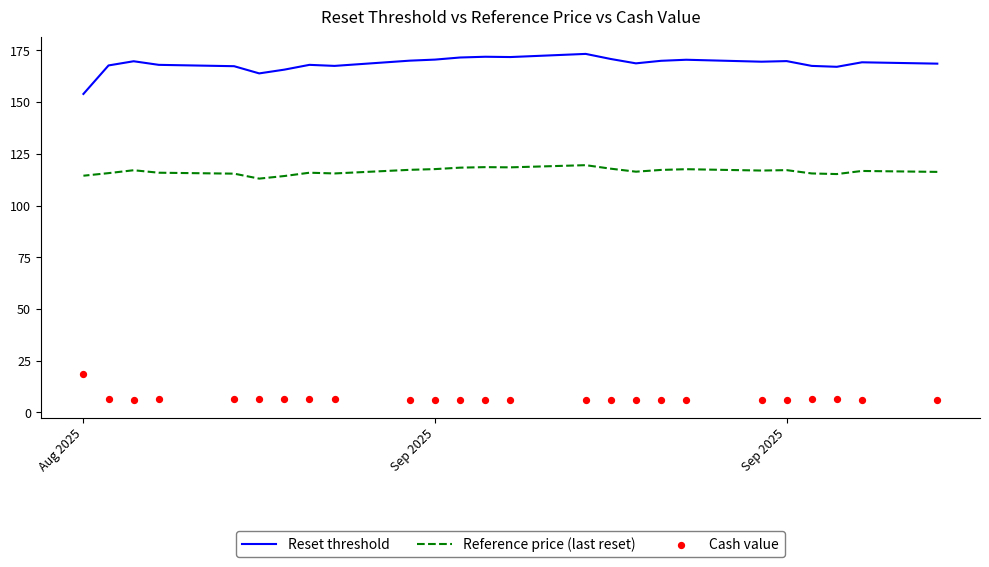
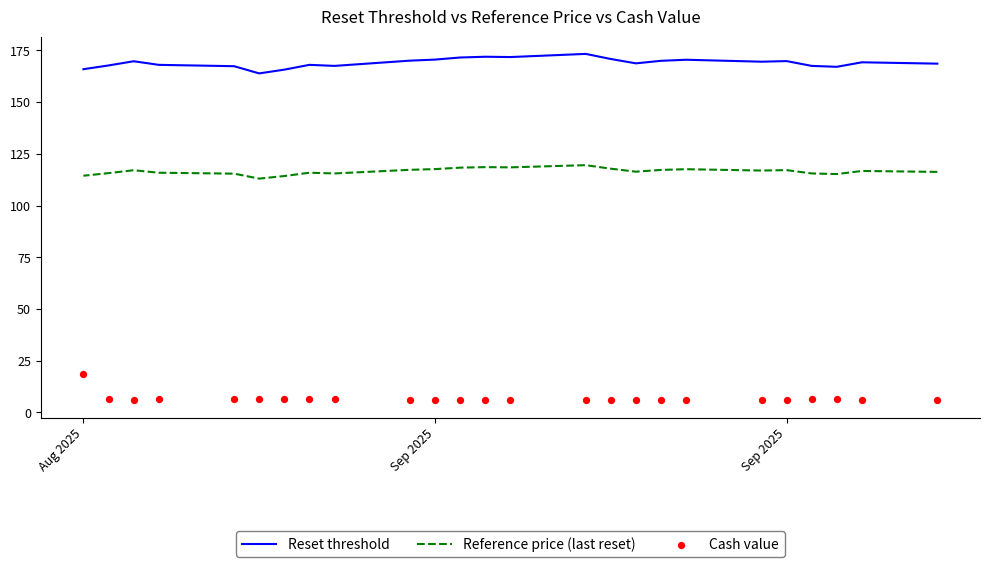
Reset threshold, Aug 2025: 154 -> 166
